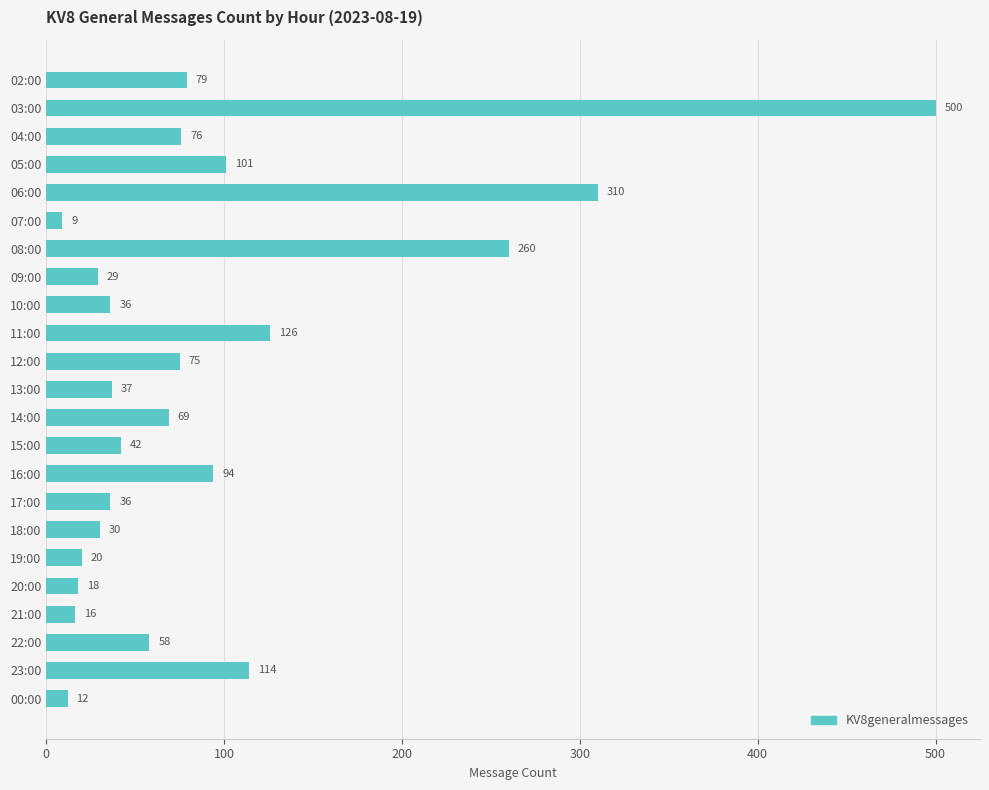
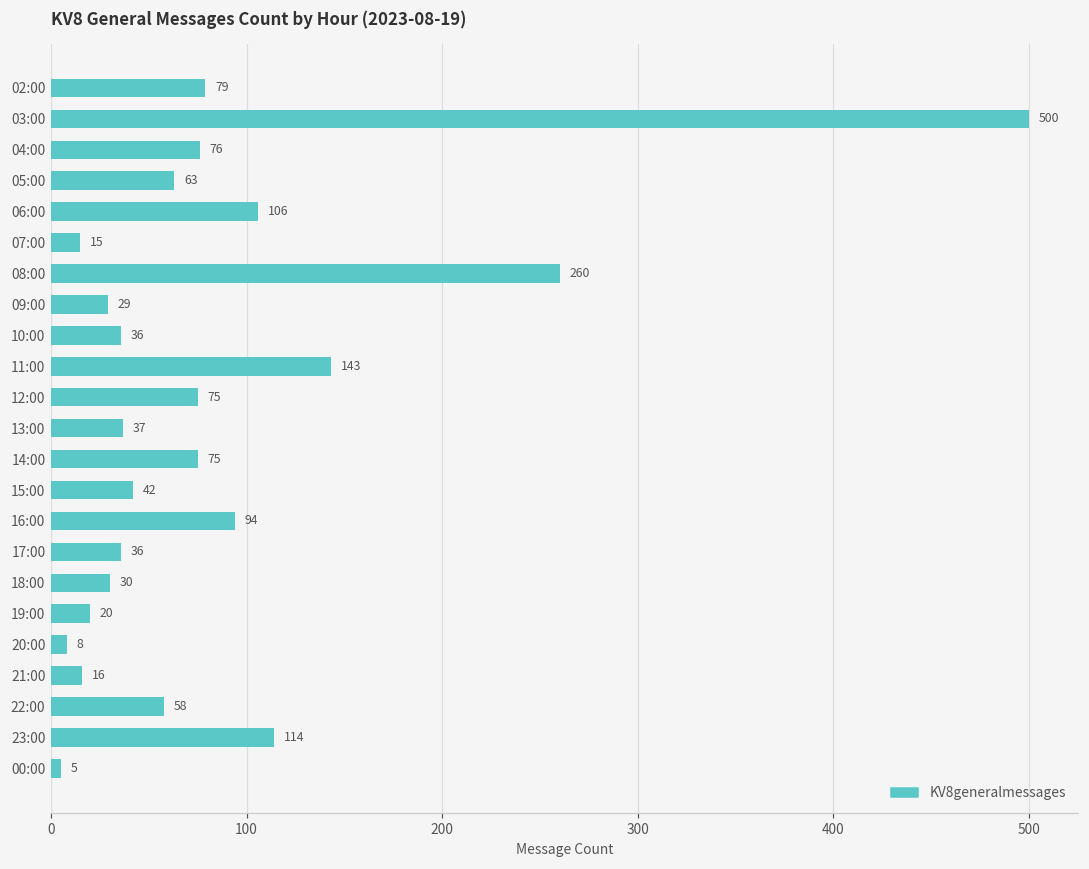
05:00: 101 -> 63
06:00: 310 -> 106
07:00: 9 -> 15
11:00: 126 -> 143
14:00: 69 -> 75
20:00: 18 -> 8
00:00: 12 -> 5
